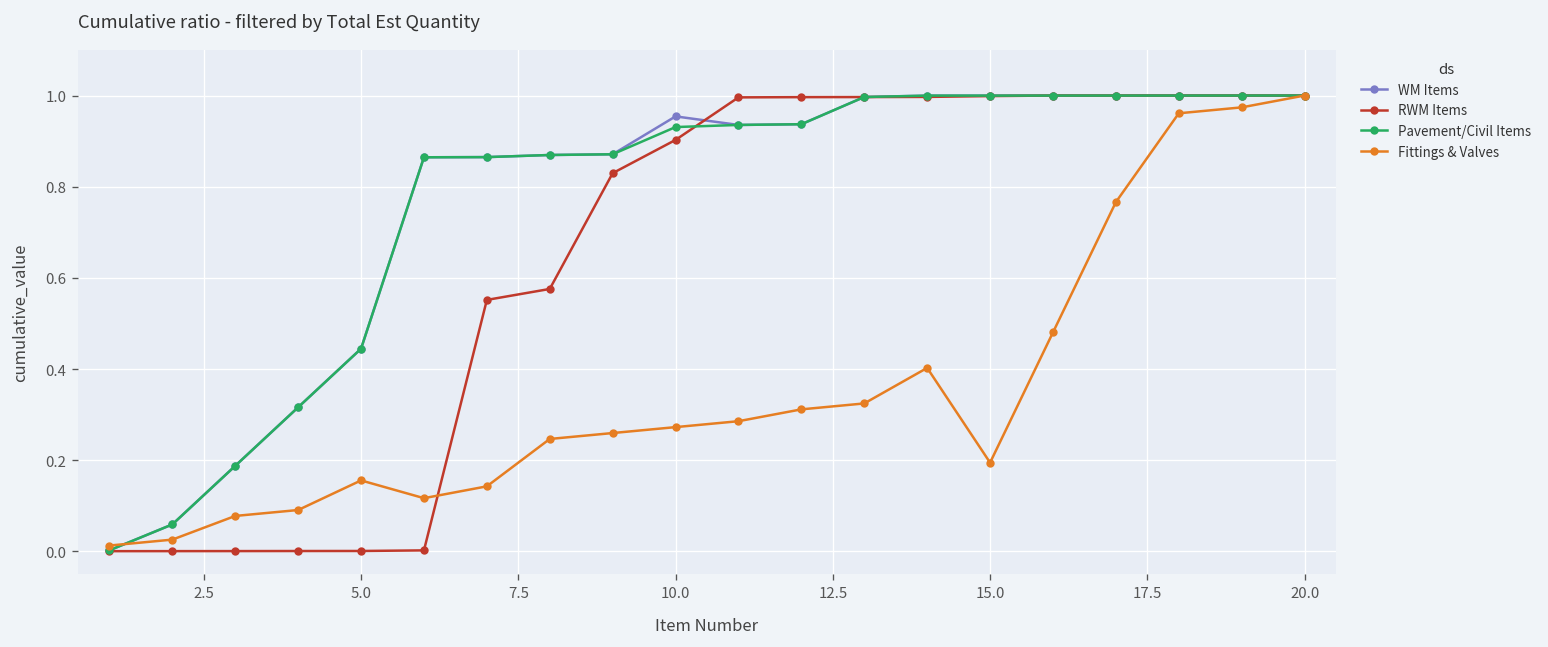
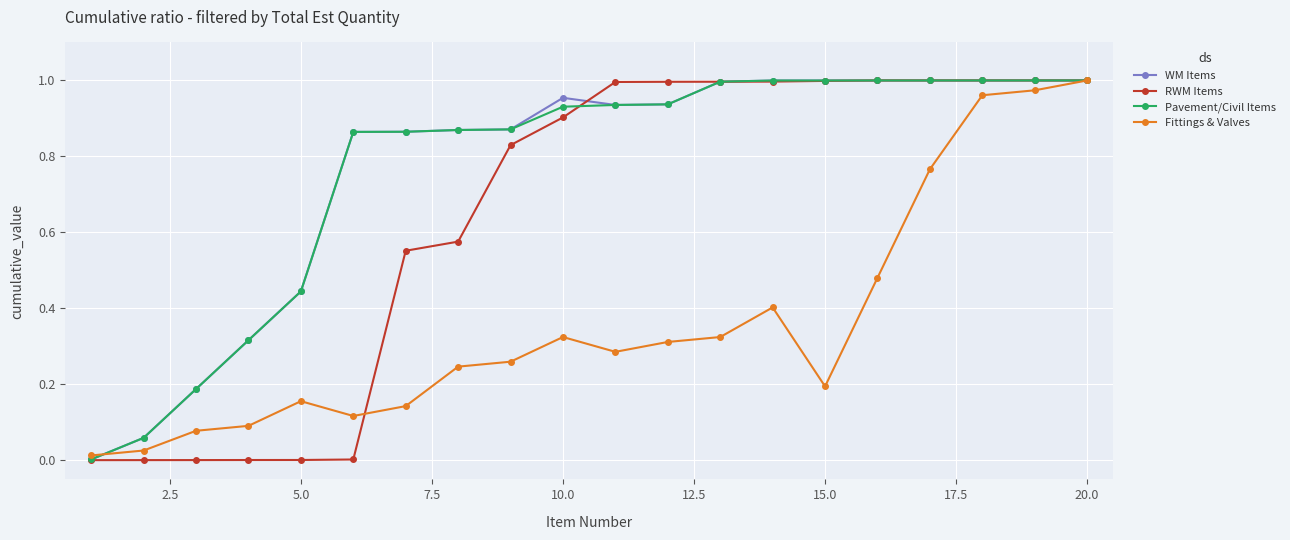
Fittings & Valves, 10.0: 0.27 -> 0.32
